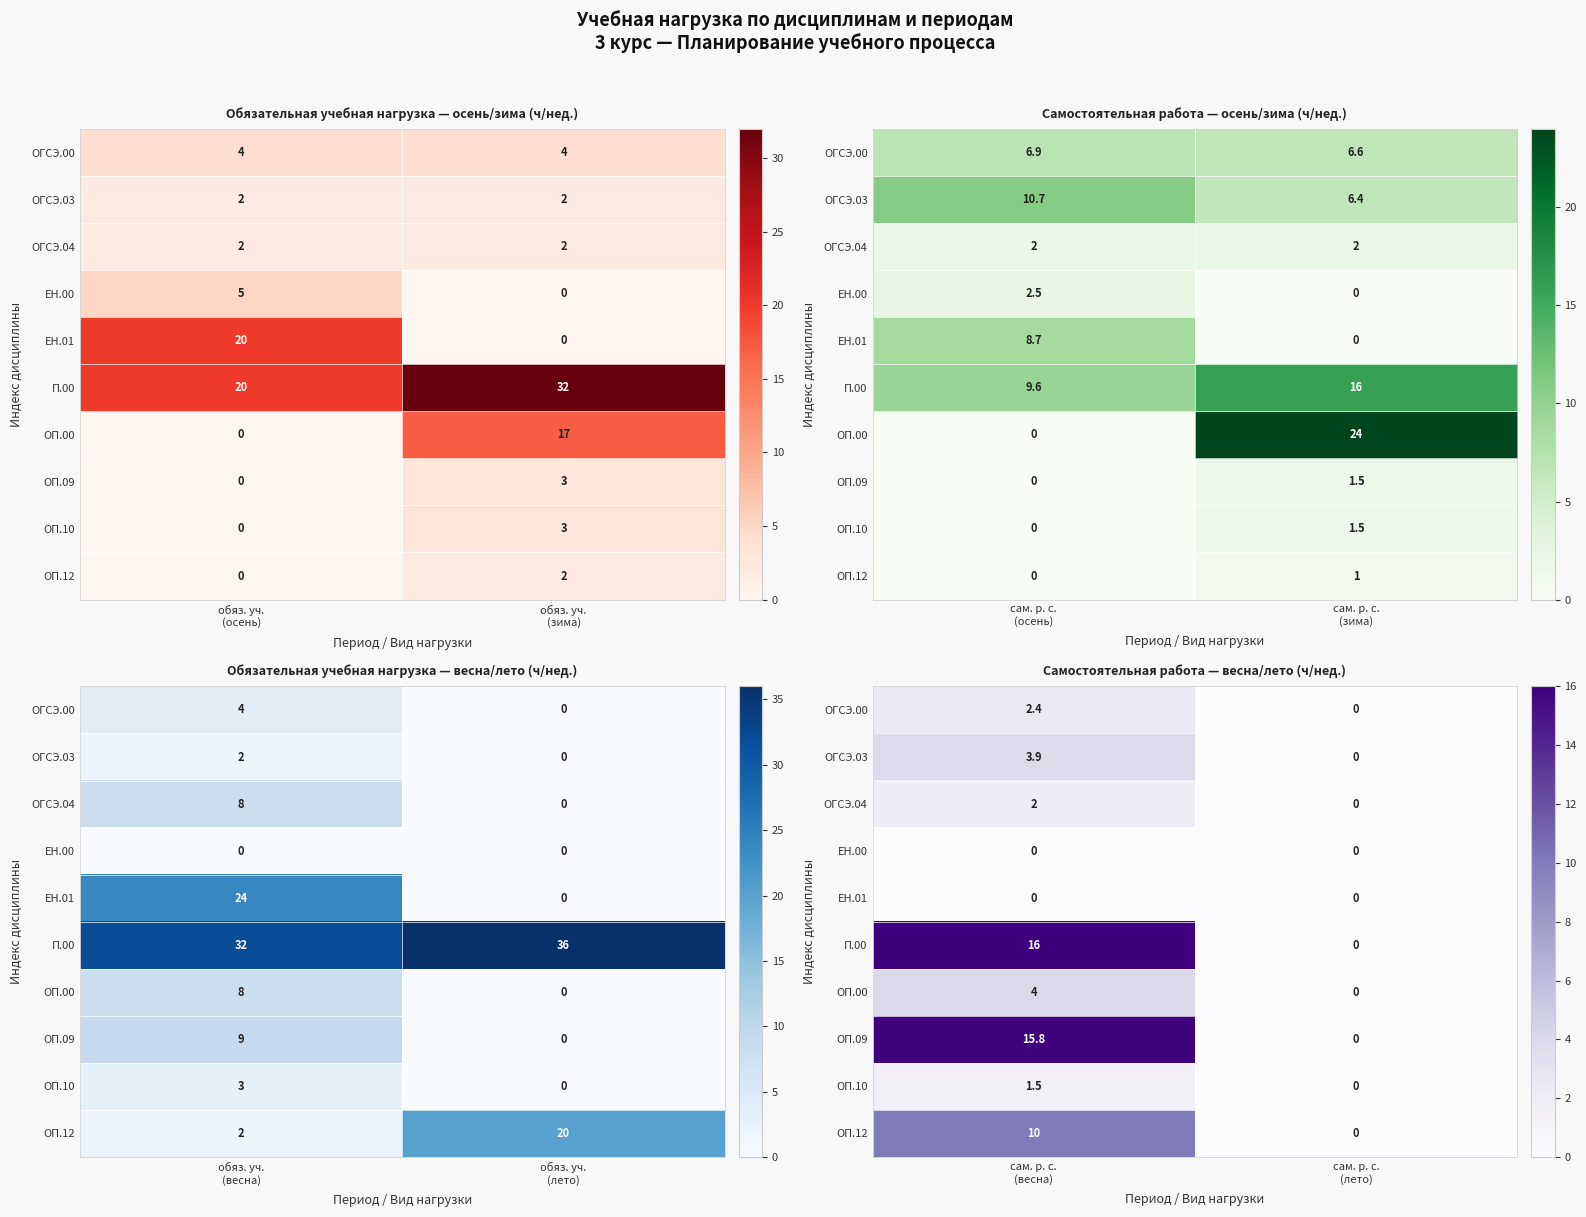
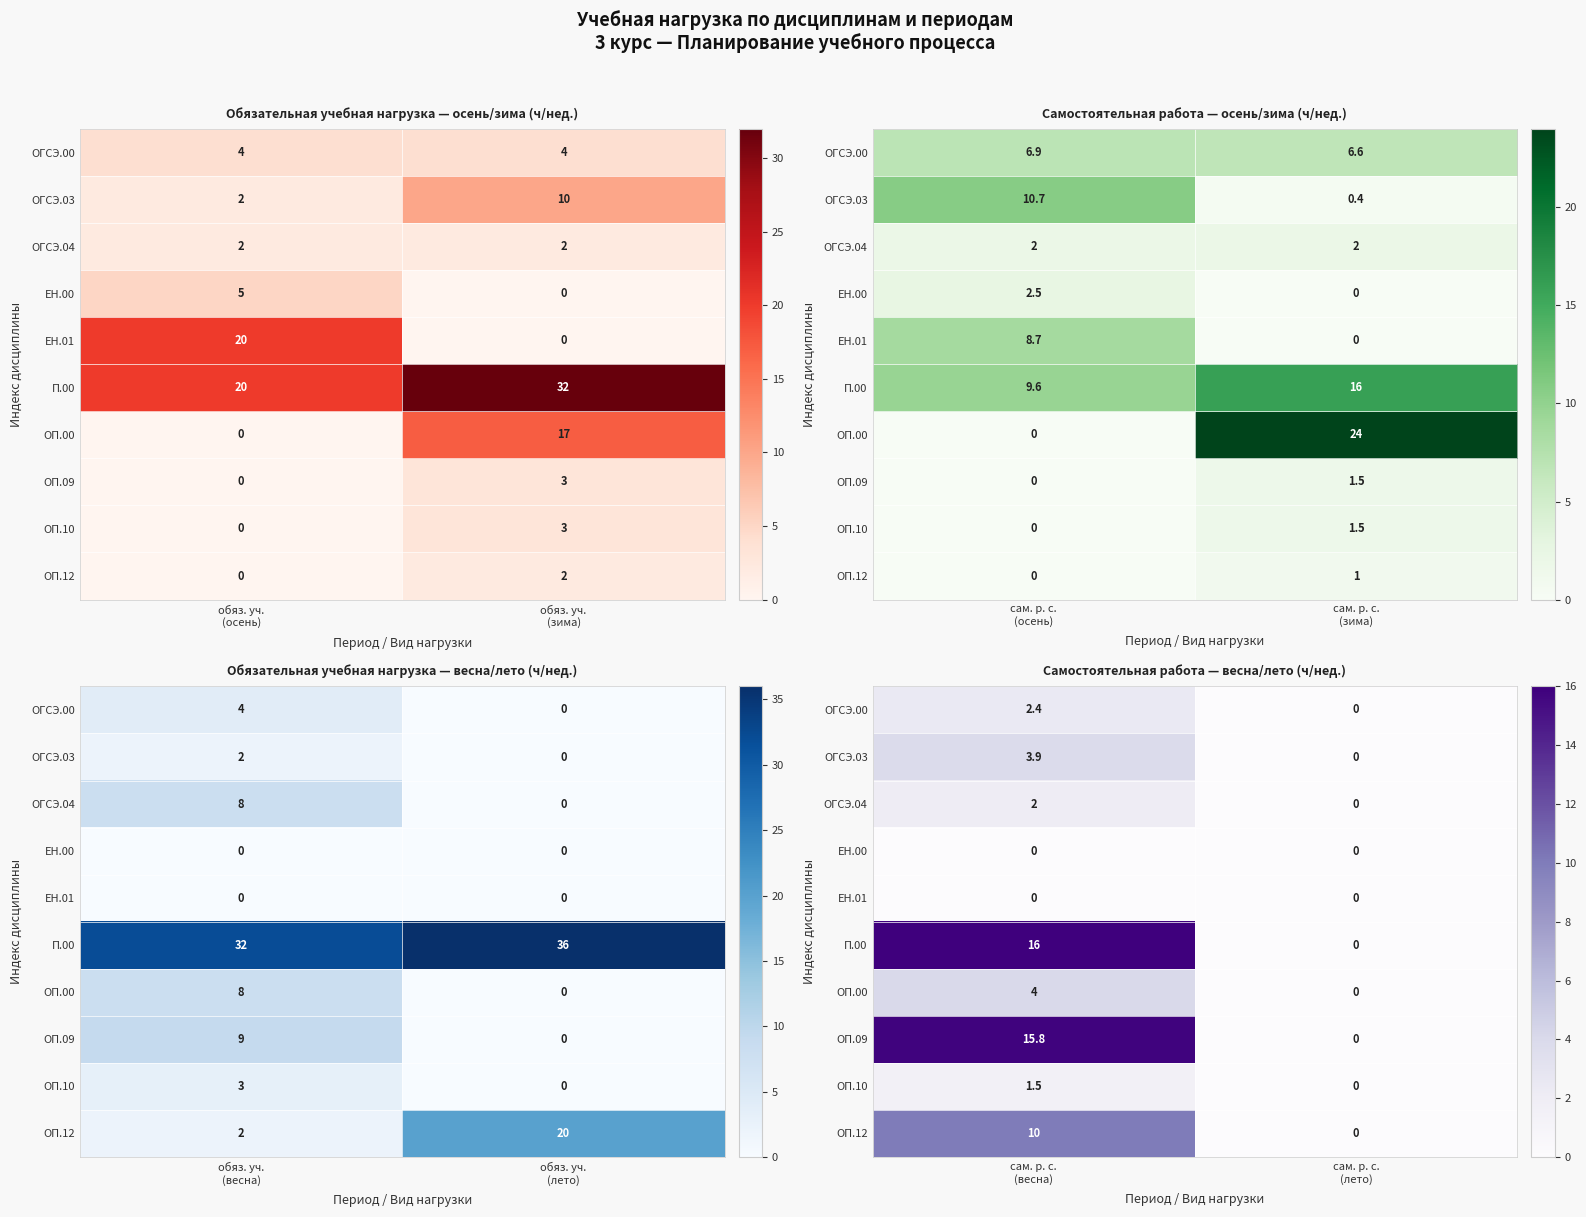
Обязательная учебная нагрузка — осень/зима (ч/нед.), ОГСЭ.03, обяз. уч. (зима): 2 -> 10
Самостоятельная работа — осень/зима (ч/нед.), ОГСЭ.03, сам. р. с. (зима): 6.4 -> 0.4
Обязательная учебная нагрузка — весна/лето (ч/нед.), ЕН.01, обяз. уч. (весна): 24 -> 0
